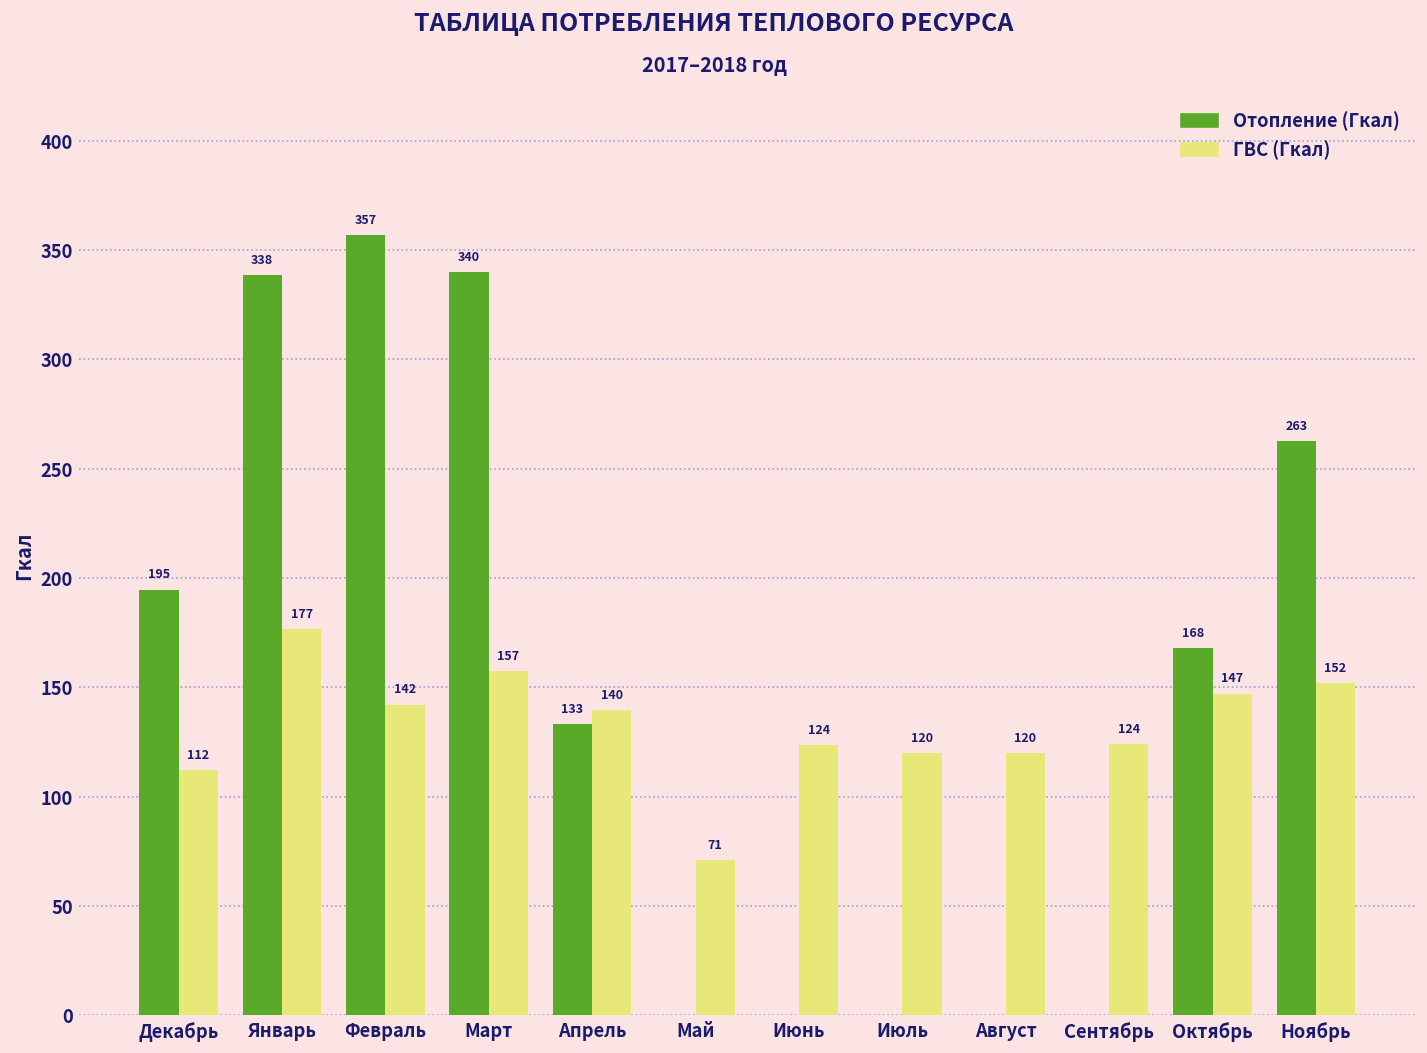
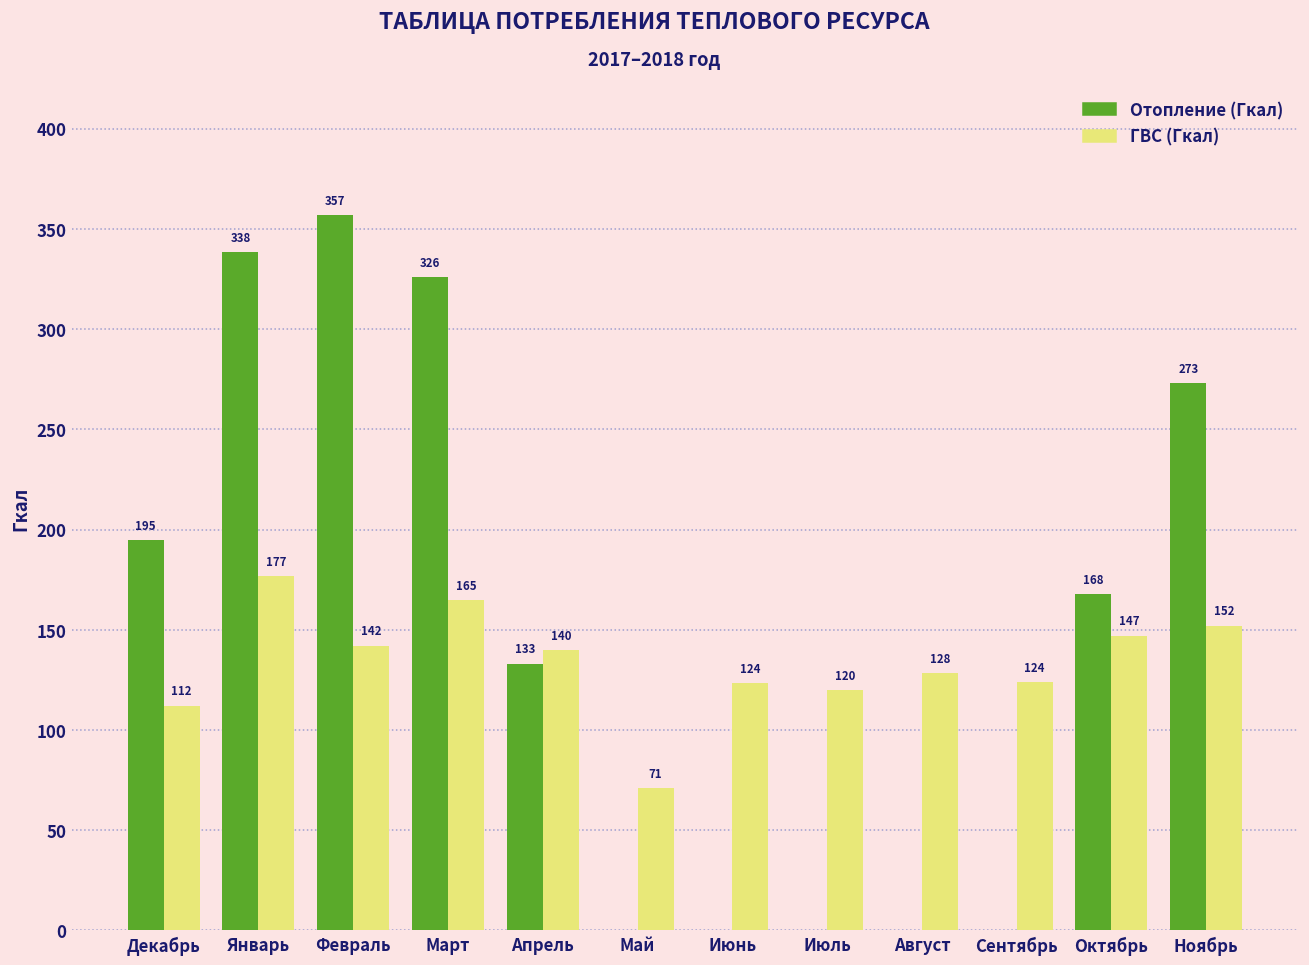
Отопление (Гкал), Март: 340 -> 326
ГВС (Гкал), Март: 157 -> 165
ГВС (Гкал), Август: 120 -> 128
Отопление (Гкал), Ноябрь: 263 -> 273
